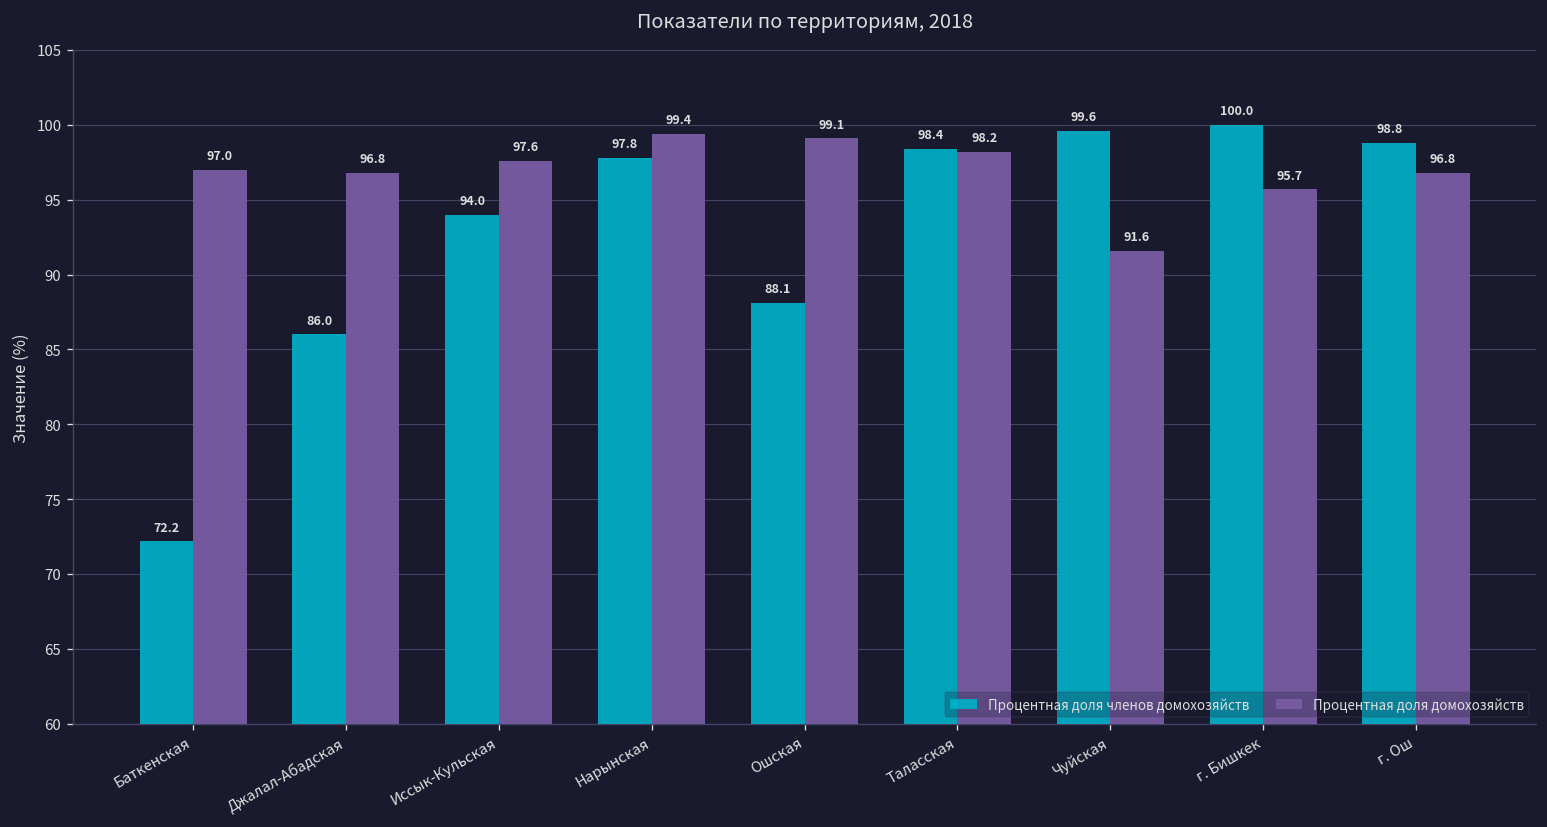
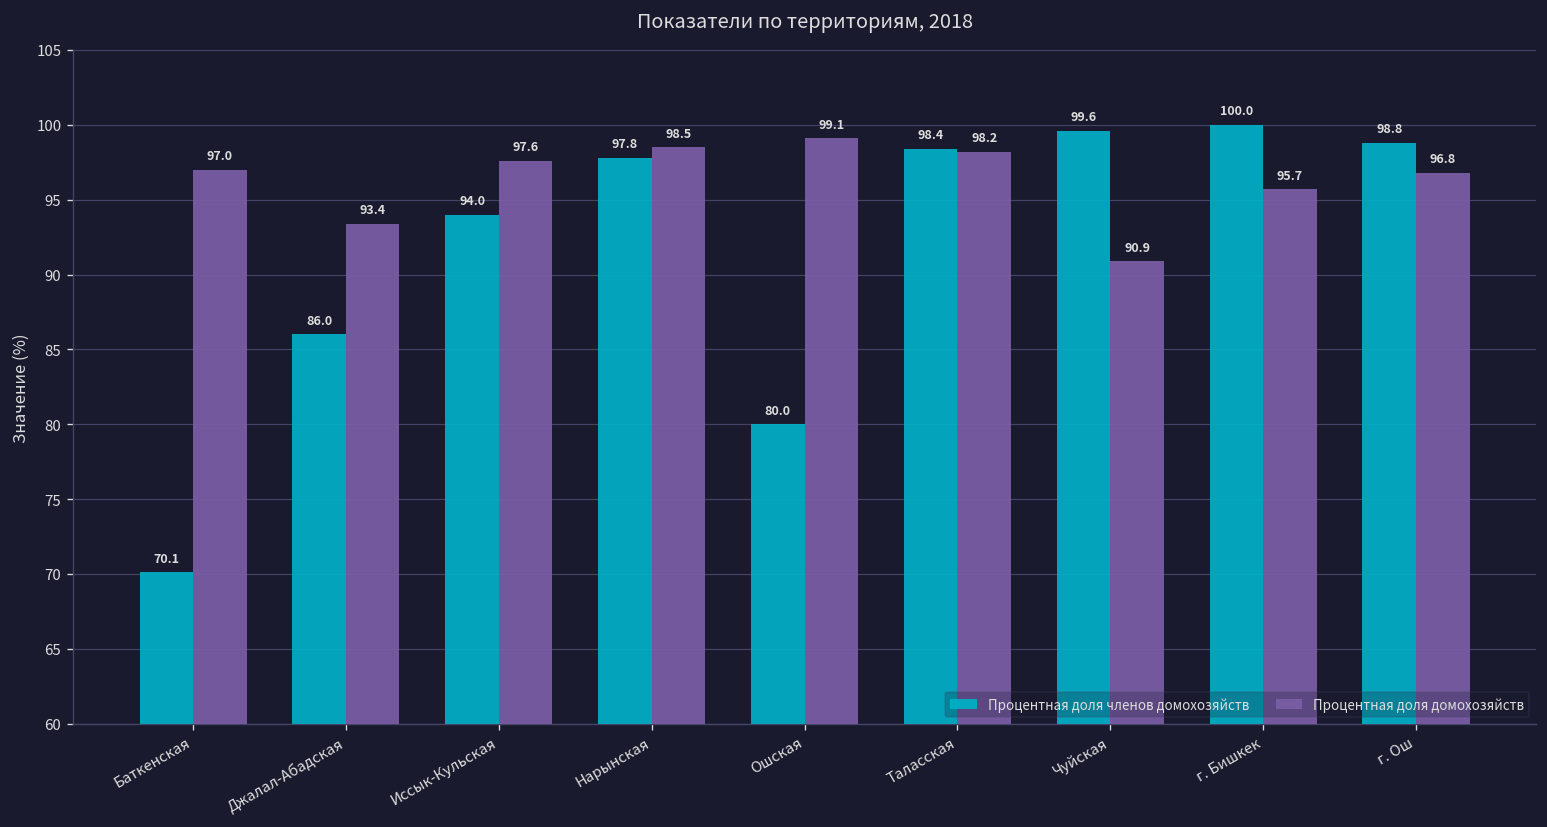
Процентная доля членов домохозяйств, Баткенская: 72.2 -> 70.1
Процентная доля домохозяйств, Джалал-Абадская: 96.8 -> 93.4
Процентная доля домохозяйств, Нарынская: 99.4 -> 98.5
Процентная доля членов домохозяйств, Ошская: 88.1 -> 80.0
Процентная доля домохозяйств, Чуйская: 91.6 -> 90.9
